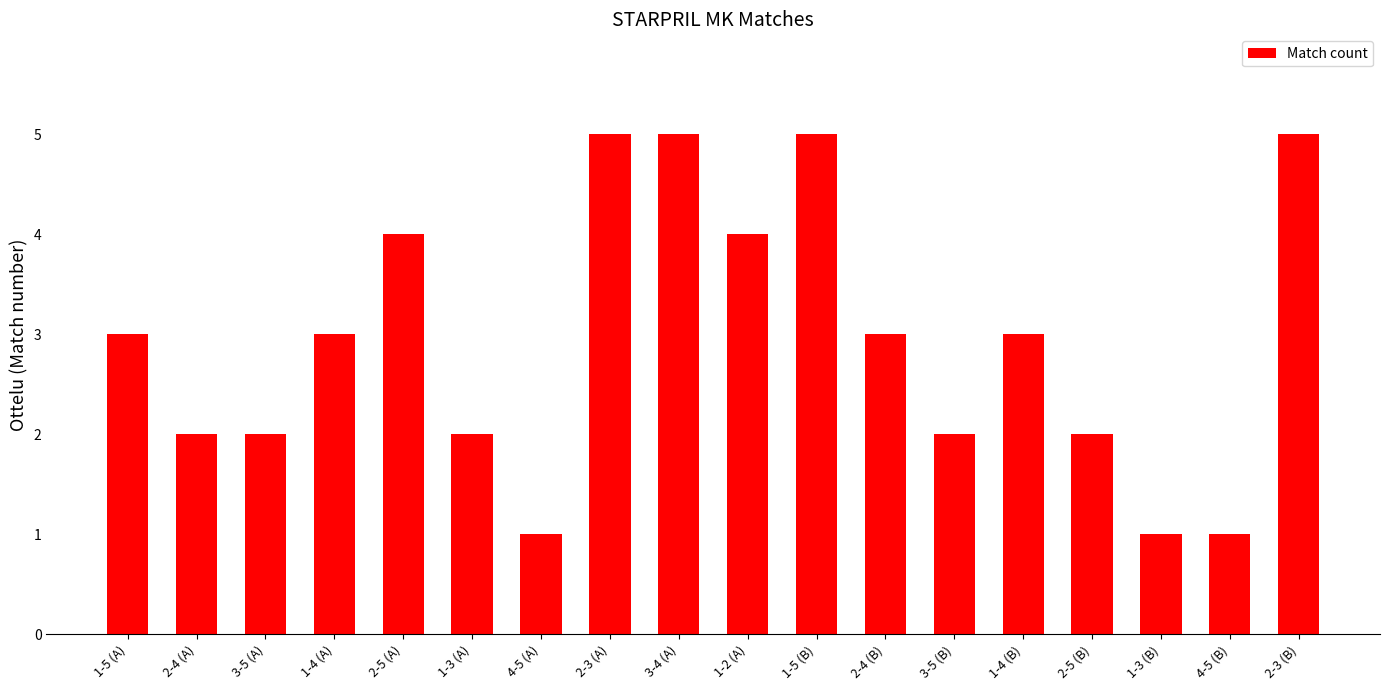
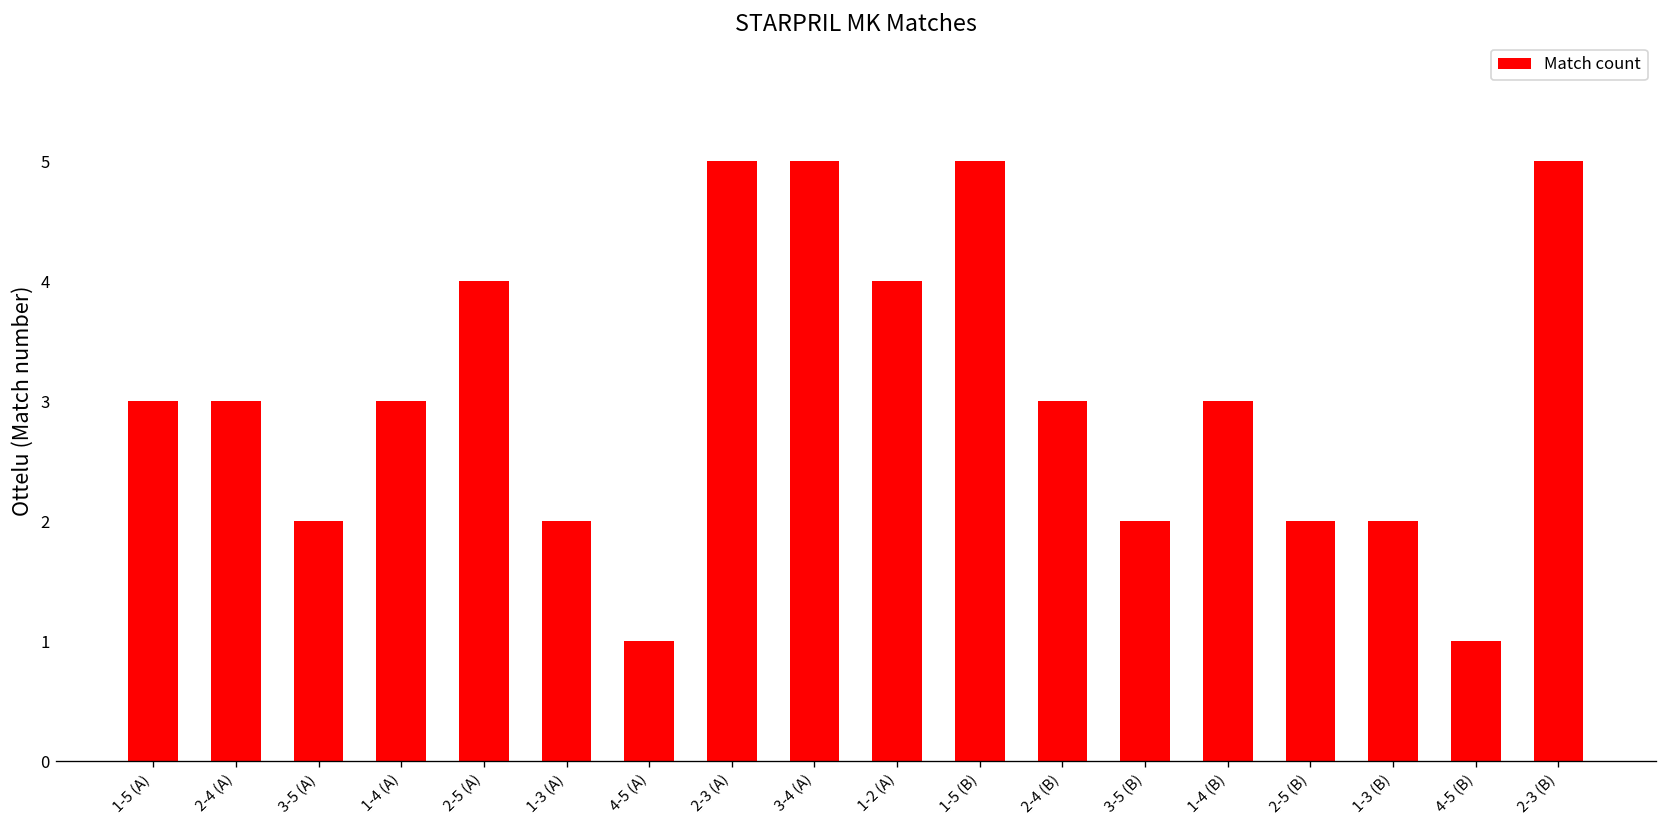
2-4 (A): 2 -> 3
1-3 (B): 1 -> 2
